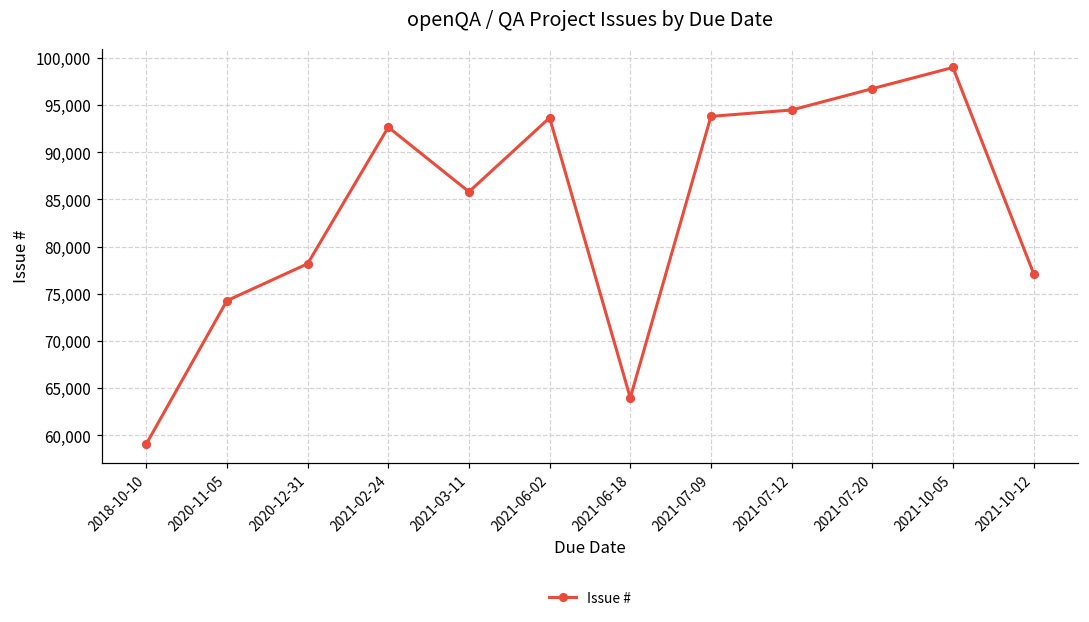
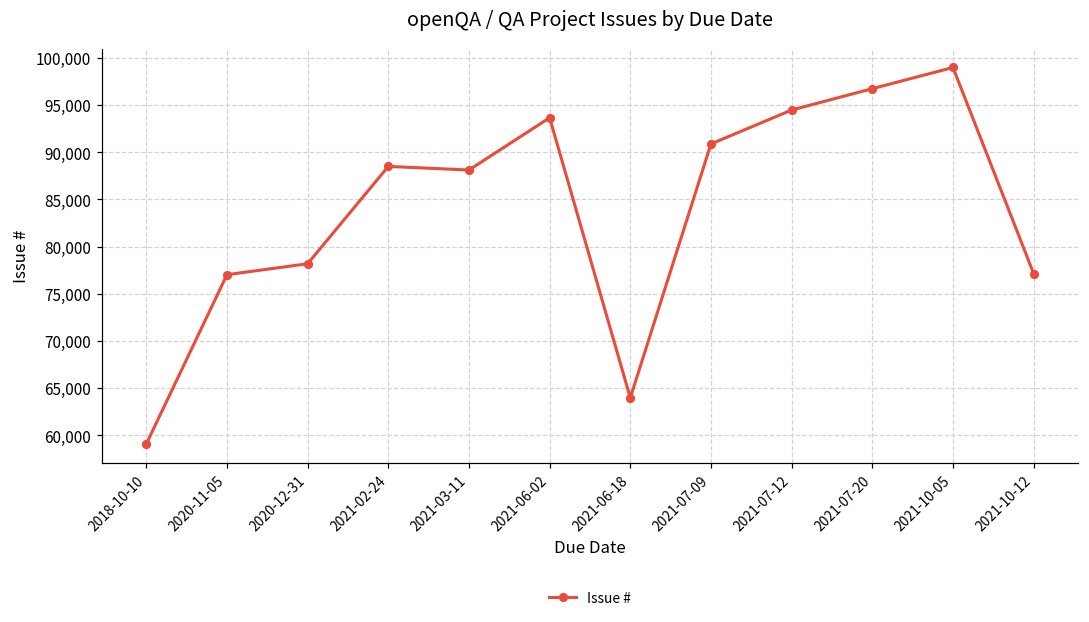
2020-11-05: 74,000 -> 77,000
2021-02-24: 93,000 -> 89,000
2021-03-11: 86,000 -> 88,000
2021-07-09: 94,000 -> 91,000
